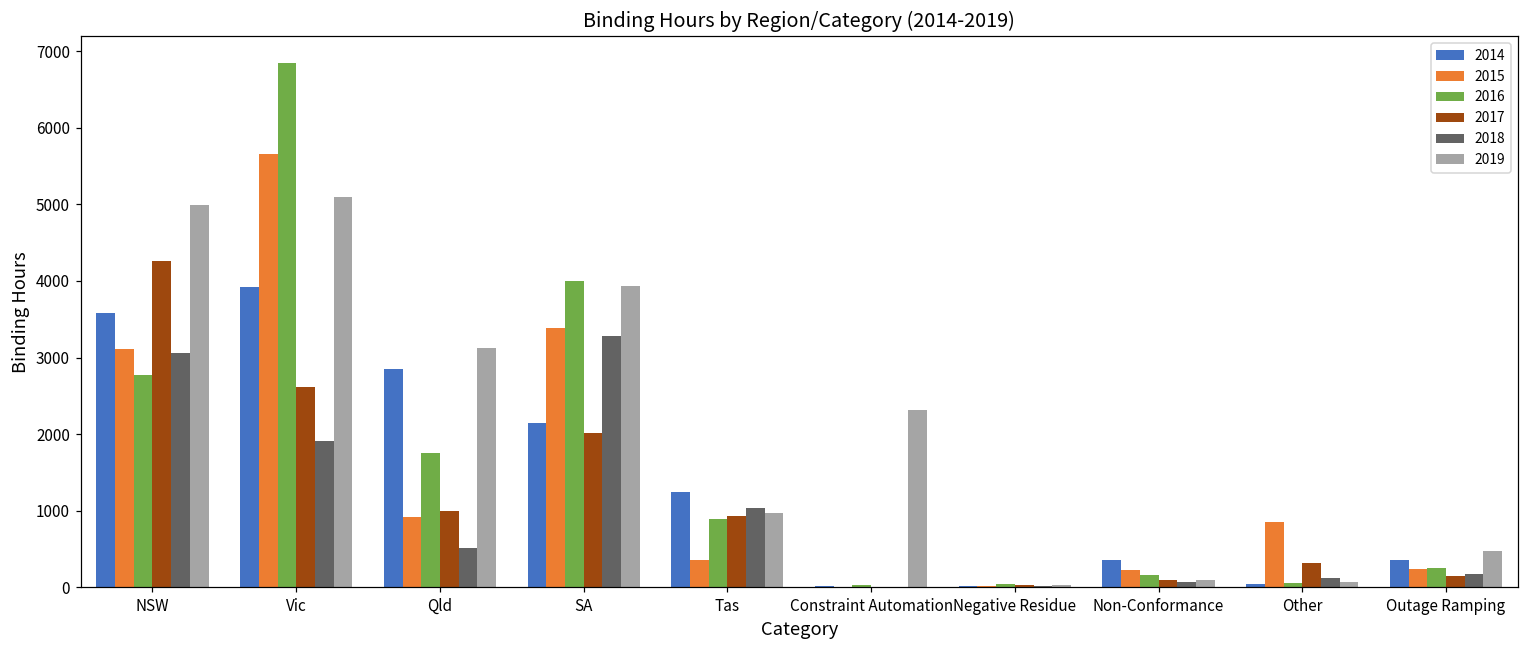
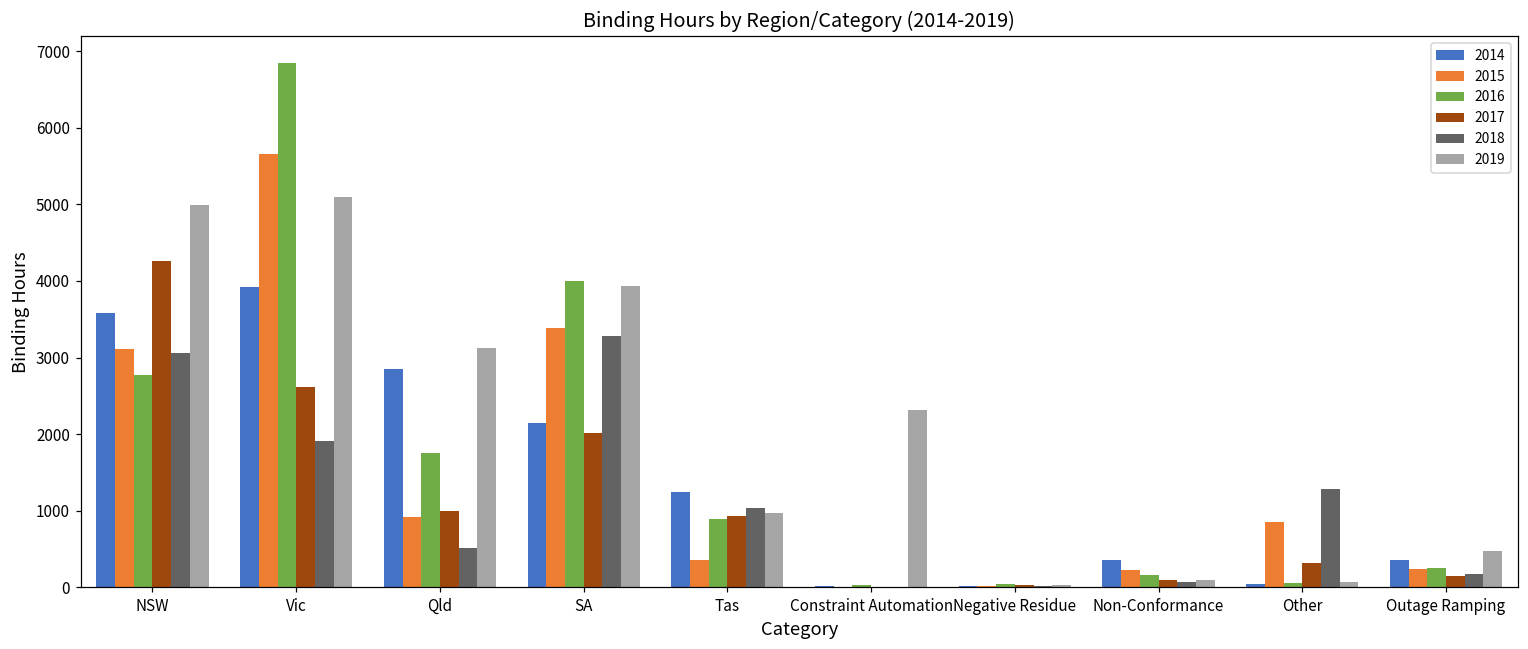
2018, Other: 100 -> 1300
